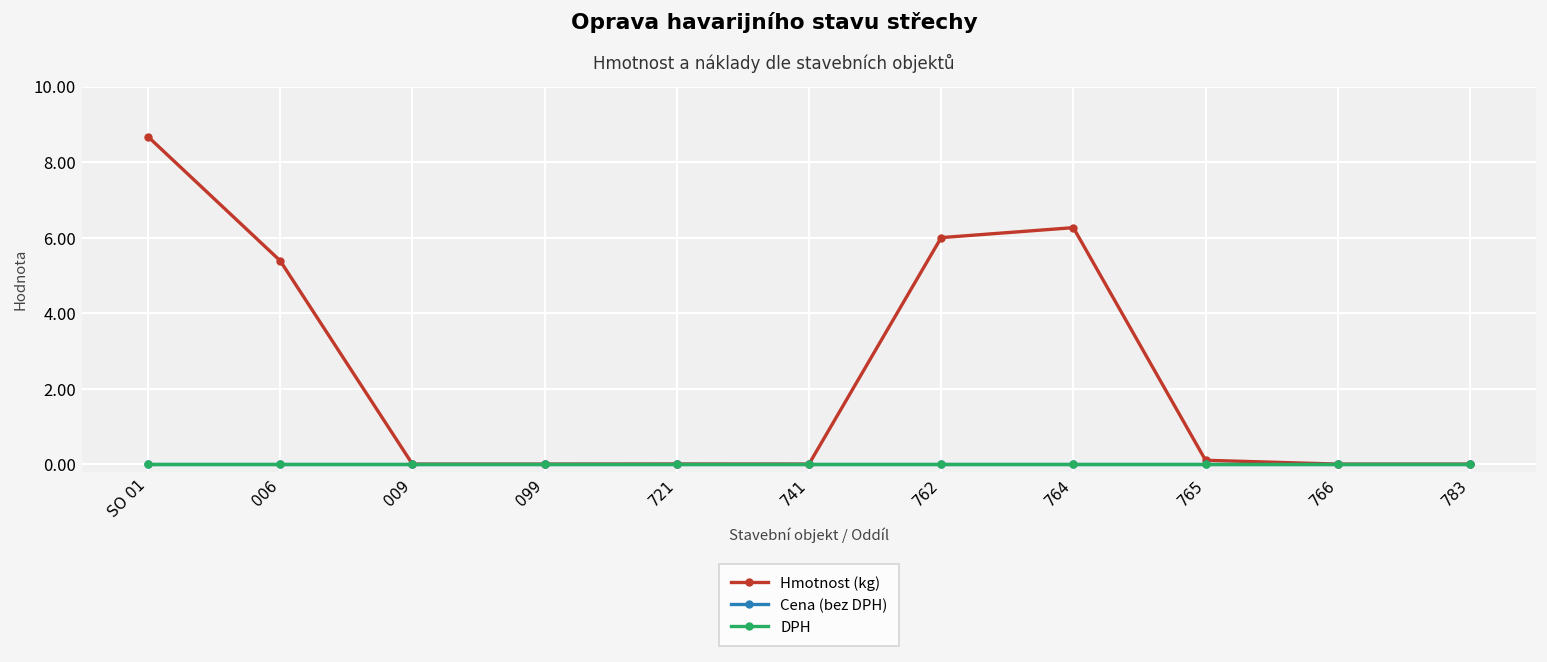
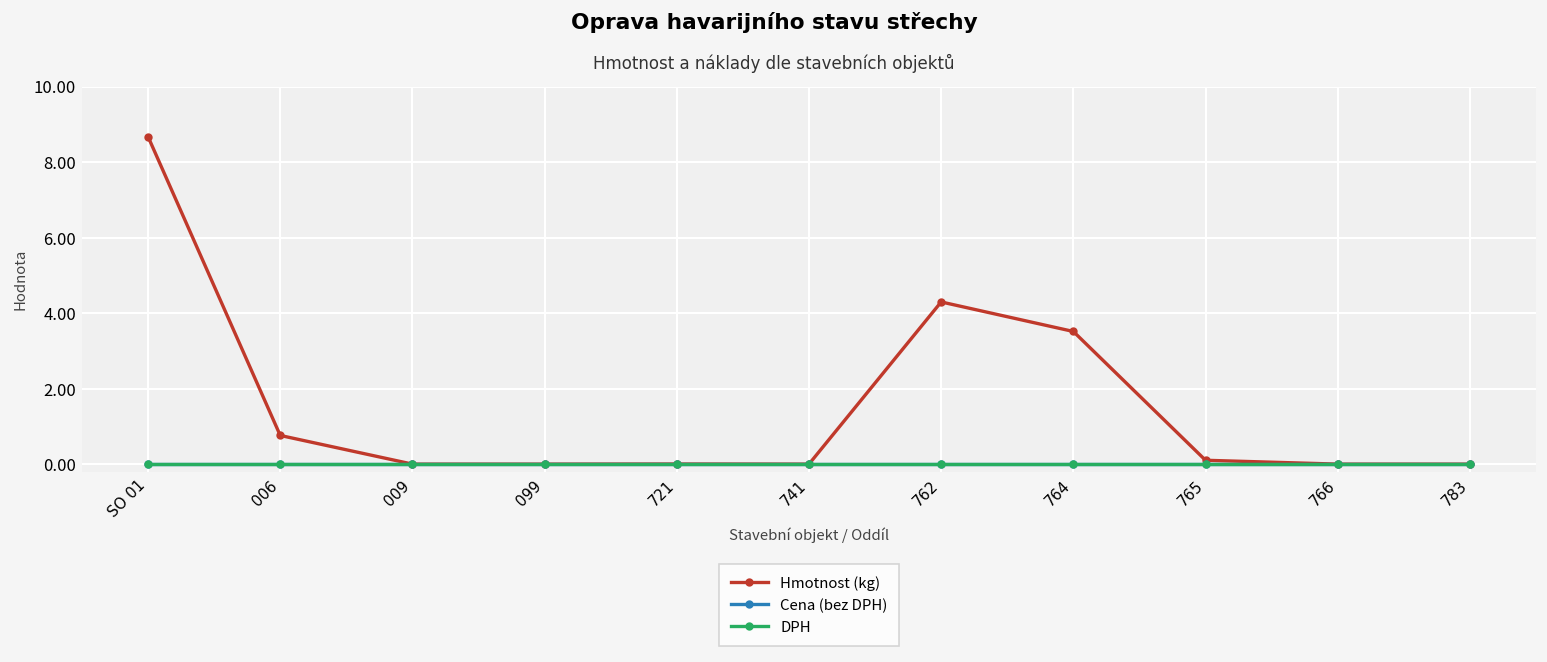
Hmotnost (kg), 006: 5.4 -> 0.8
Hmotnost (kg), 762: 6.0 -> 4.3
Hmotnost (kg), 764: 6.3 -> 3.5
